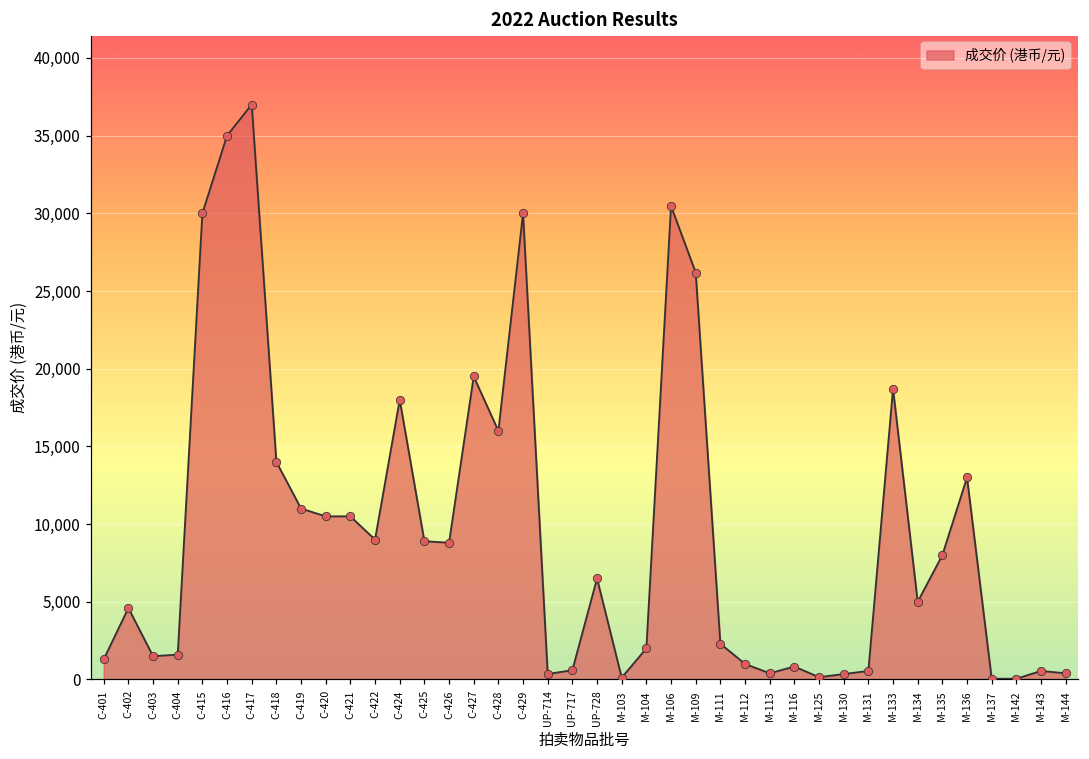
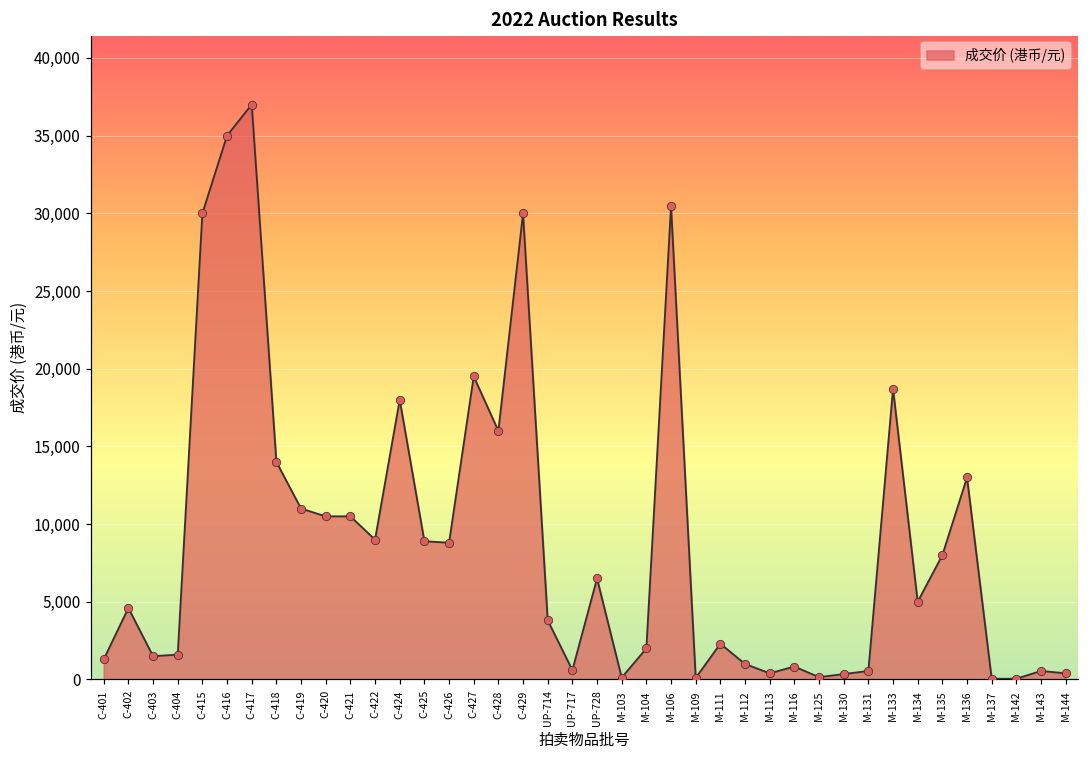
UP-714: 400 -> 3,800
M-109: 26,200 -> 100
